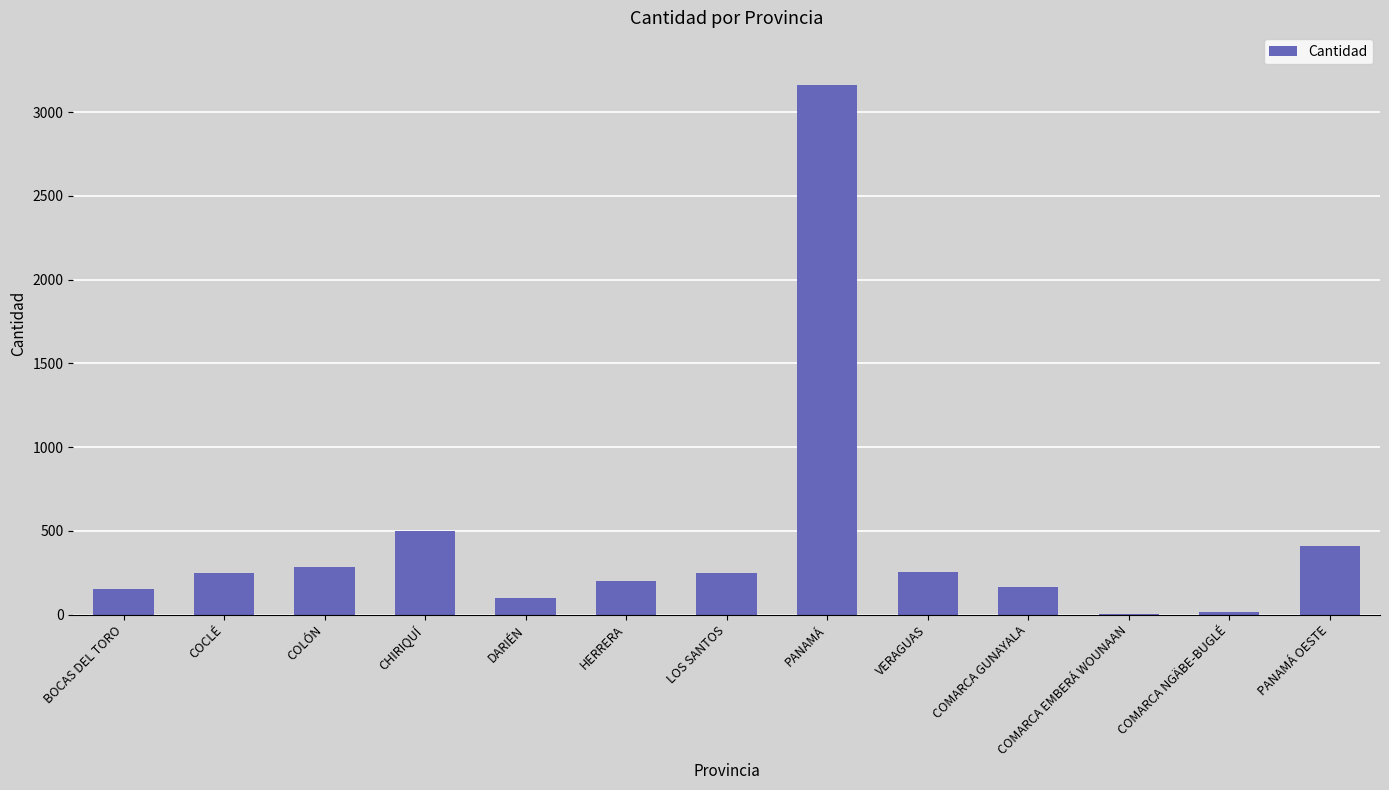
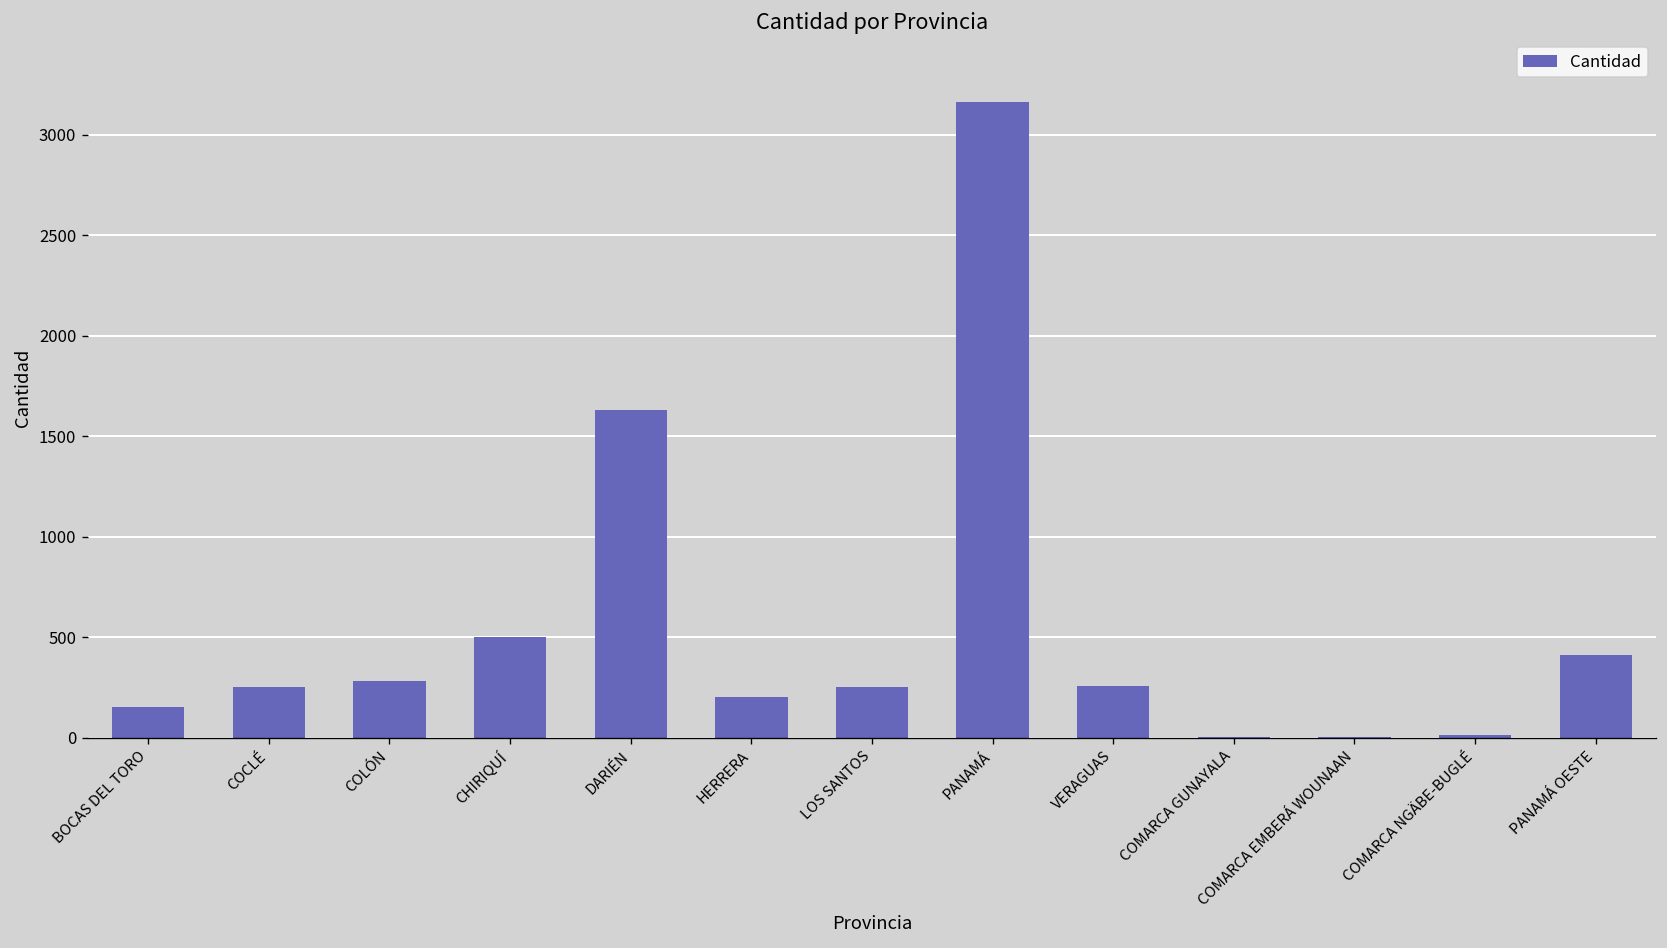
DARIÉN: 100 -> 1630
COMARCA GUNAYALA: 170 -> 10
